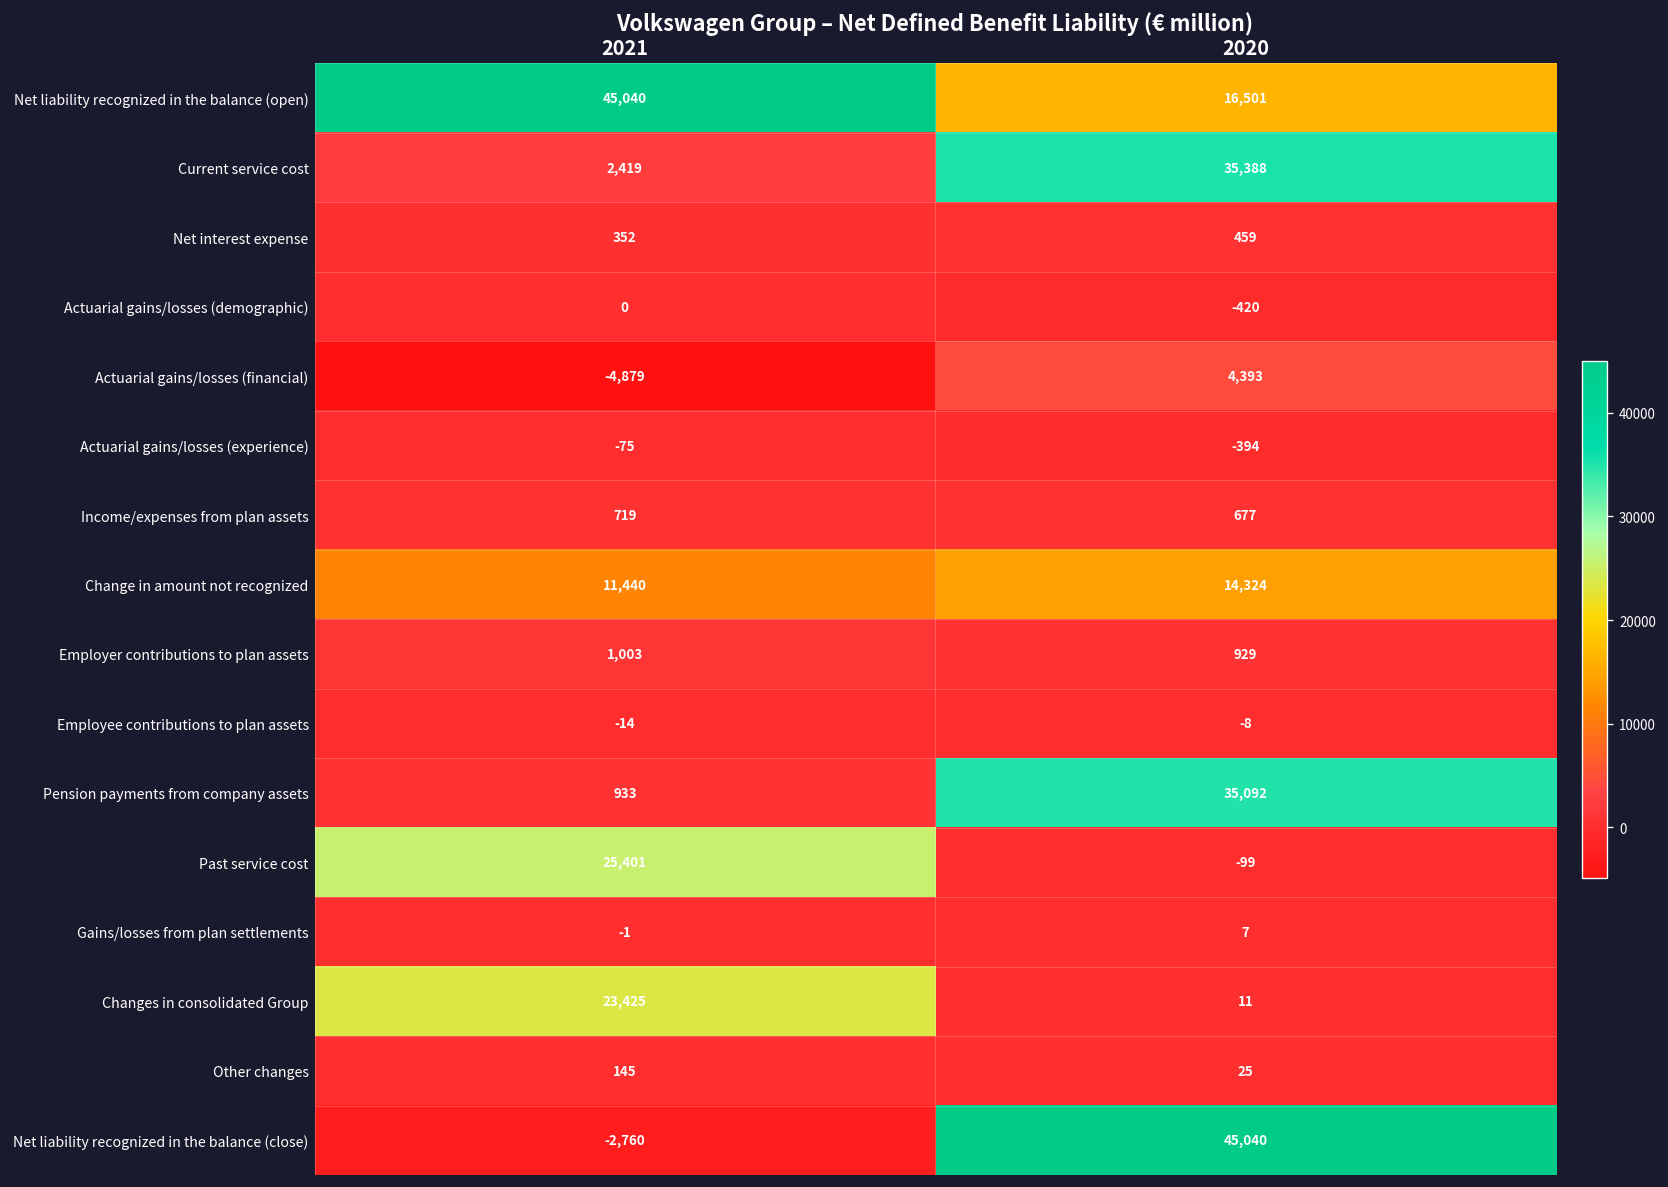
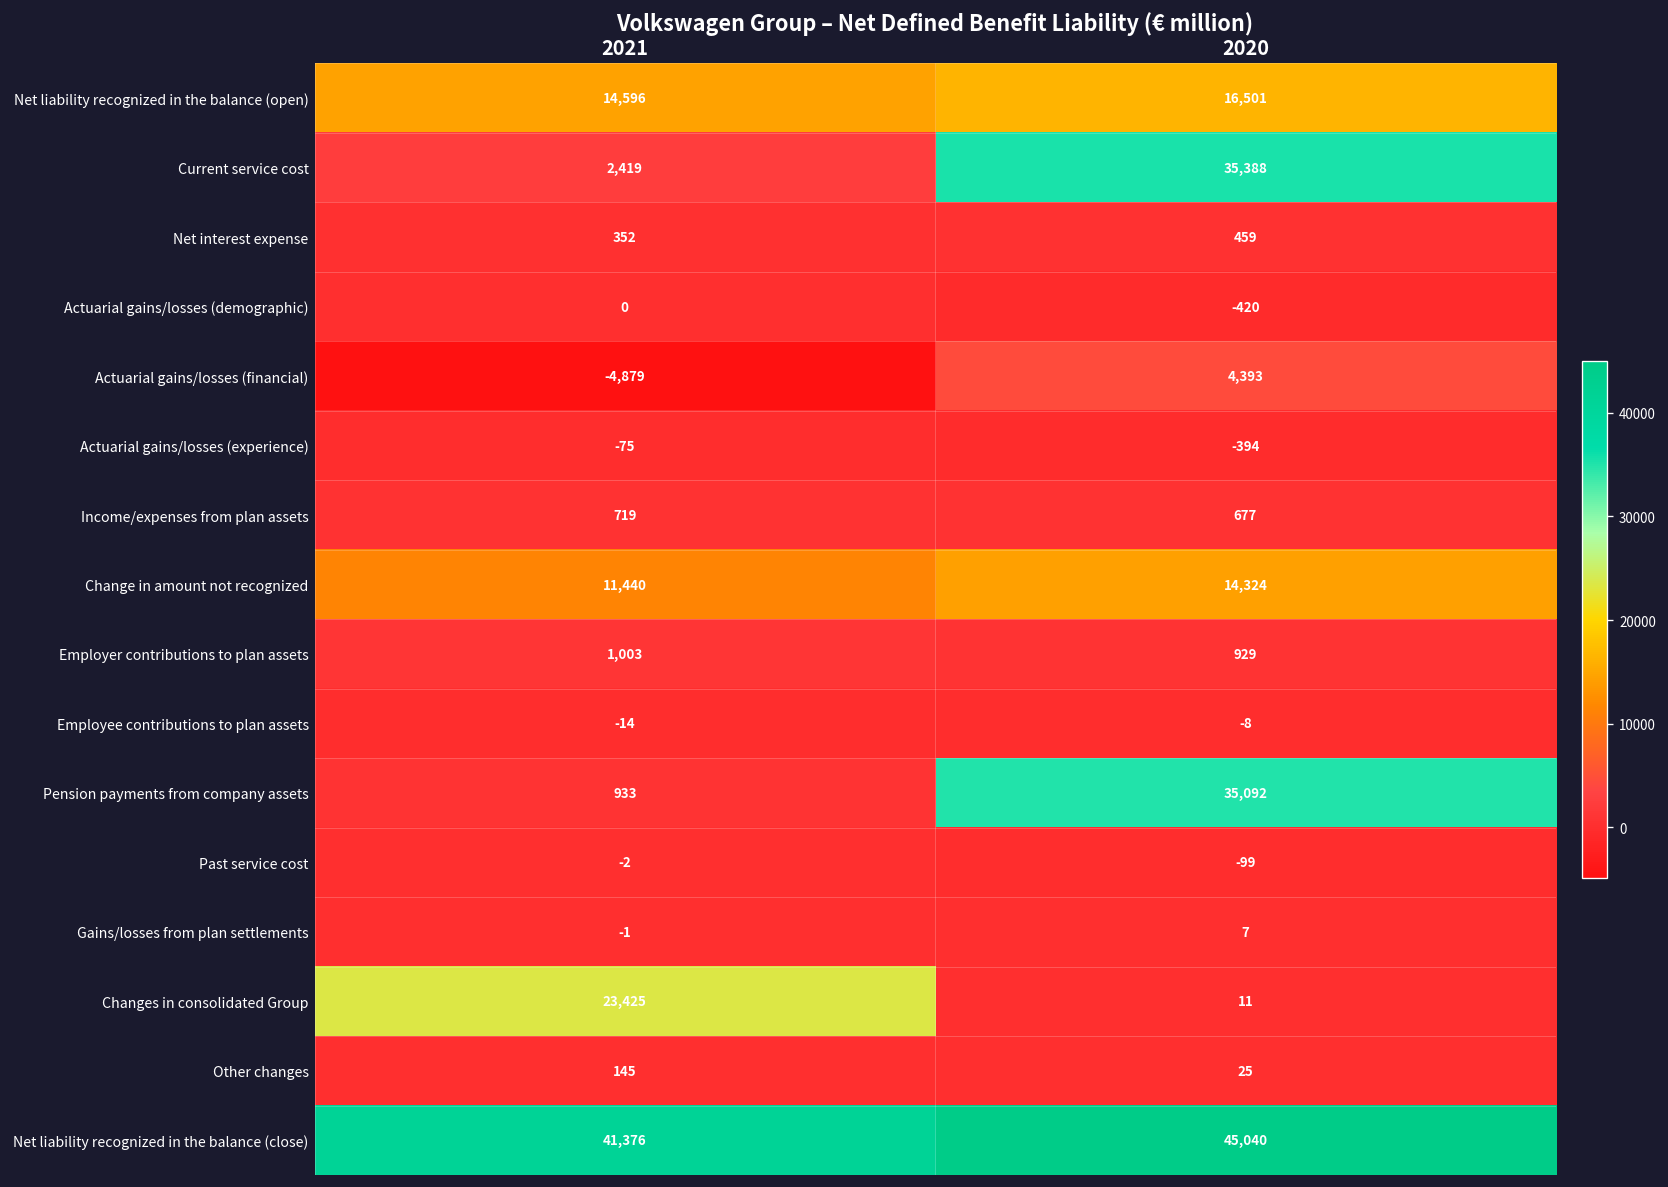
Net liability recognized in the balance (open), 2021: 45,040 -> 14,596
Past service cost, 2021: 25,401 -> -2
Net liability recognized in the balance (close), 2021: -2,760 -> 41,376
